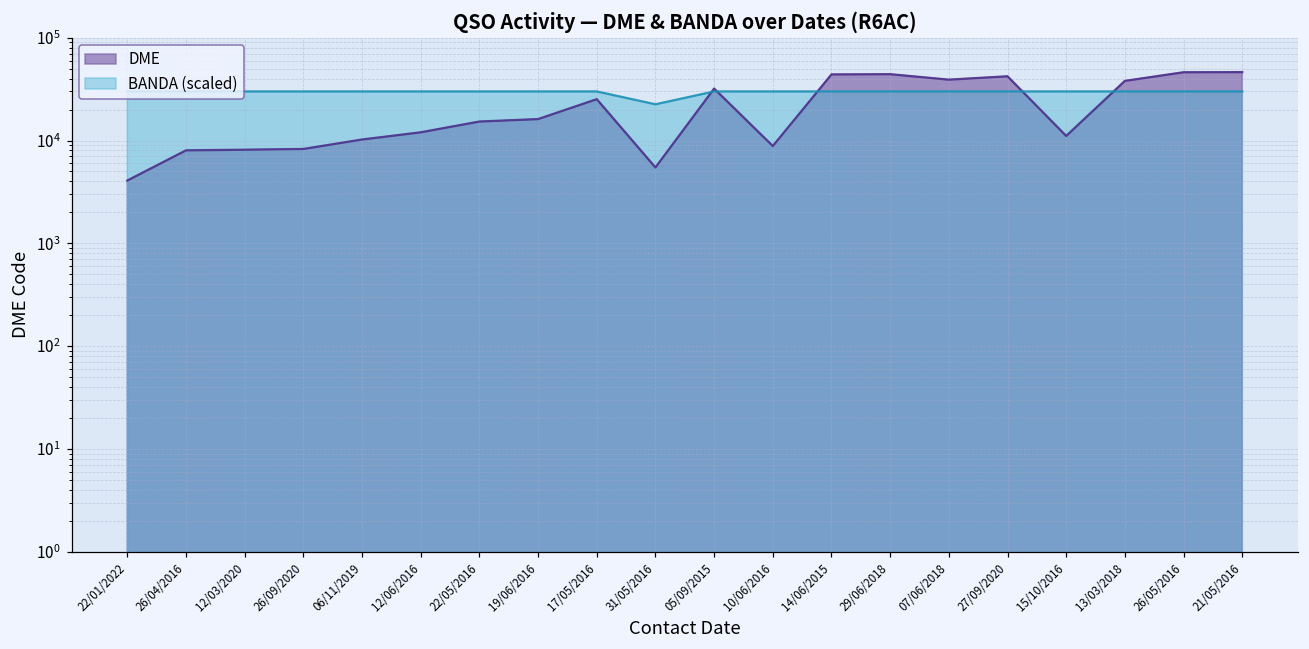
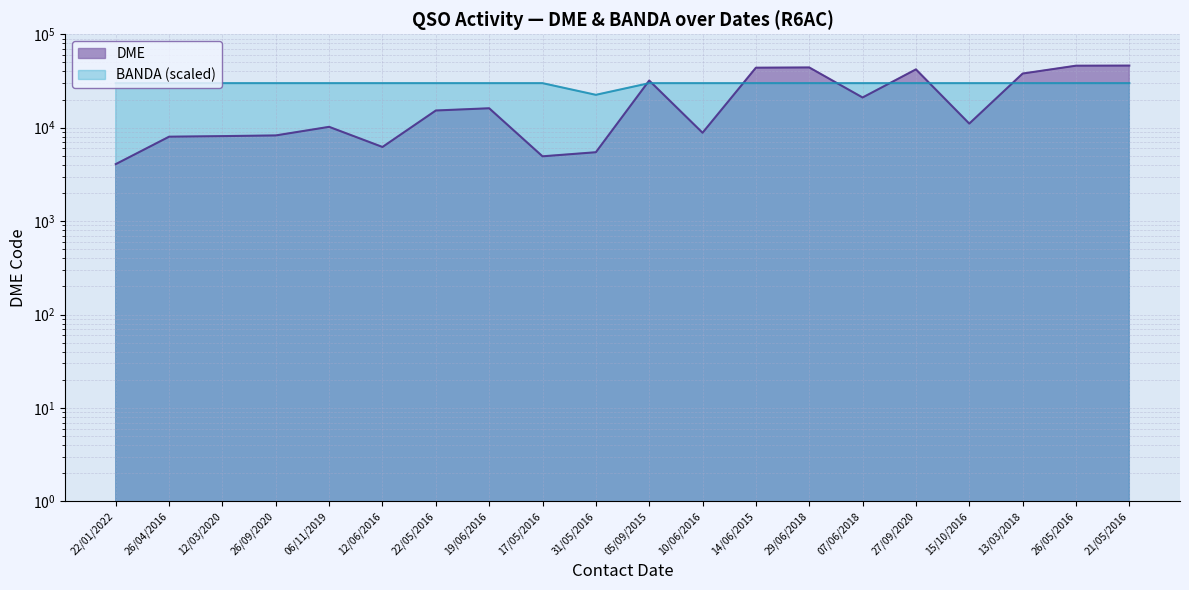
DME, 12/06/2016: 12000 -> 6000
DME, 17/05/2016: 25000 -> 5000
DME, 07/06/2018: 39000 -> 21000
